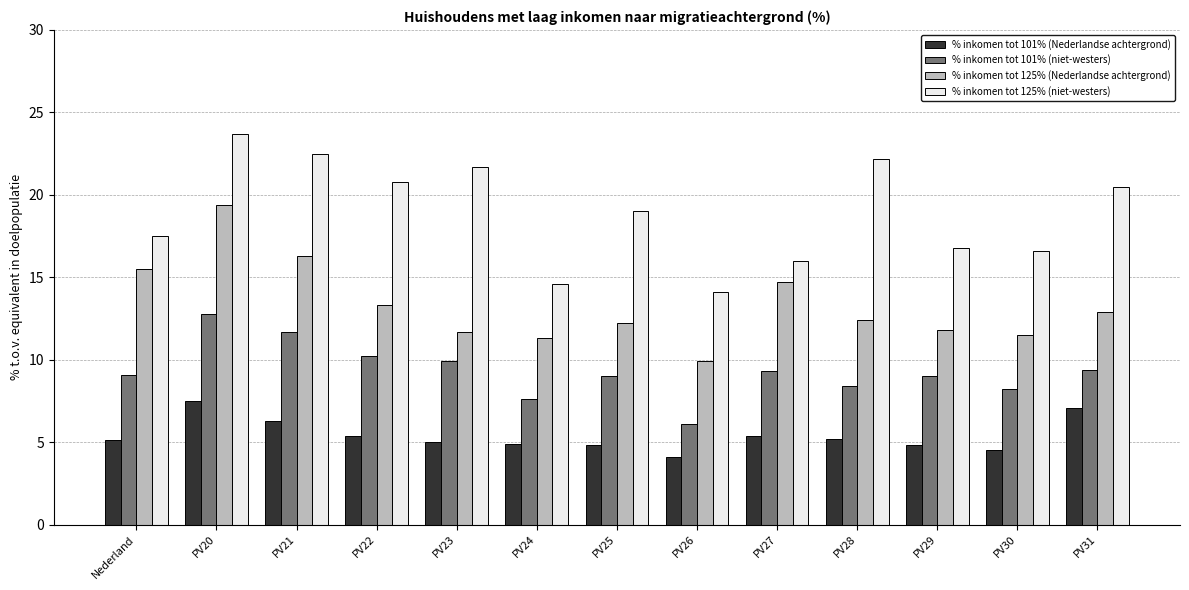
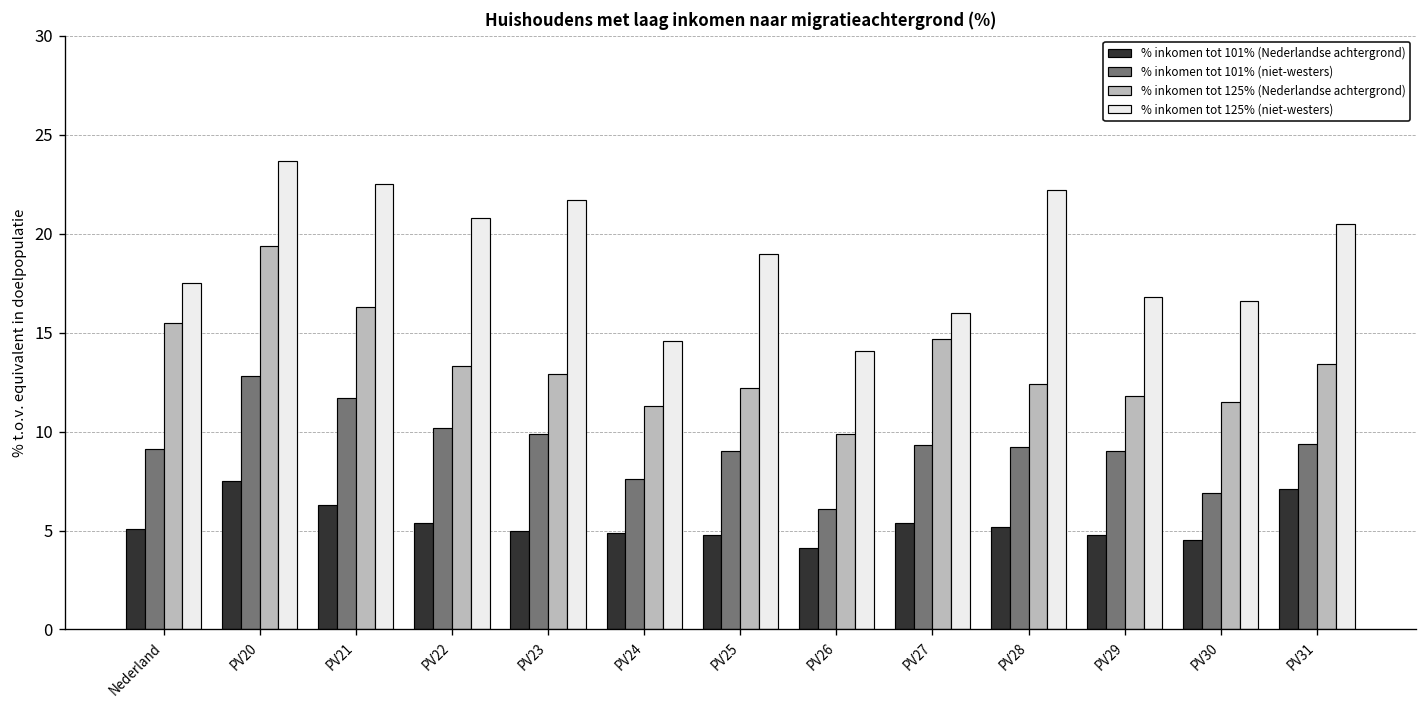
% inkomen tot 125% (Nederlandse achtergrond), PV23: 11.7 -> 12.9
% inkomen tot 101% (niet-westers), PV28: 8.4 -> 9.2
% inkomen tot 101% (niet-westers), PV30: 8.2 -> 6.9
% inkomen tot 125% (Nederlandse achtergrond), PV31: 12.9 -> 13.4
